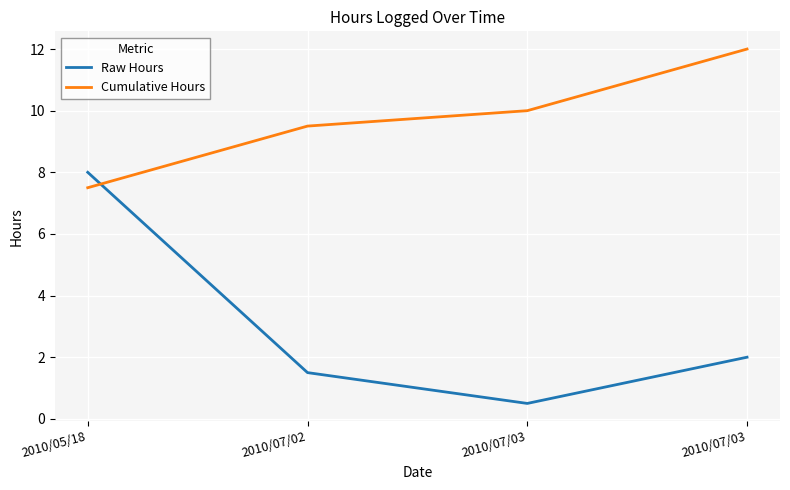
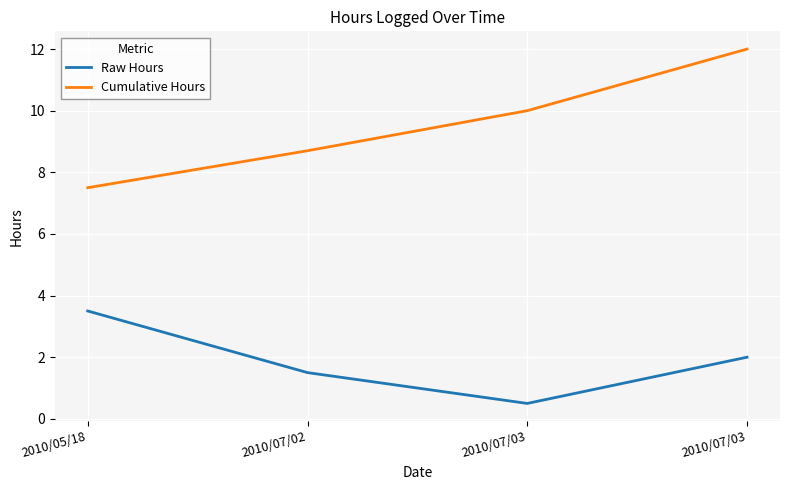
Raw Hours, 2010/05/18: 8.0 -> 3.5
Cumulative Hours, 2010/07/02: 9.5 -> 8.7
